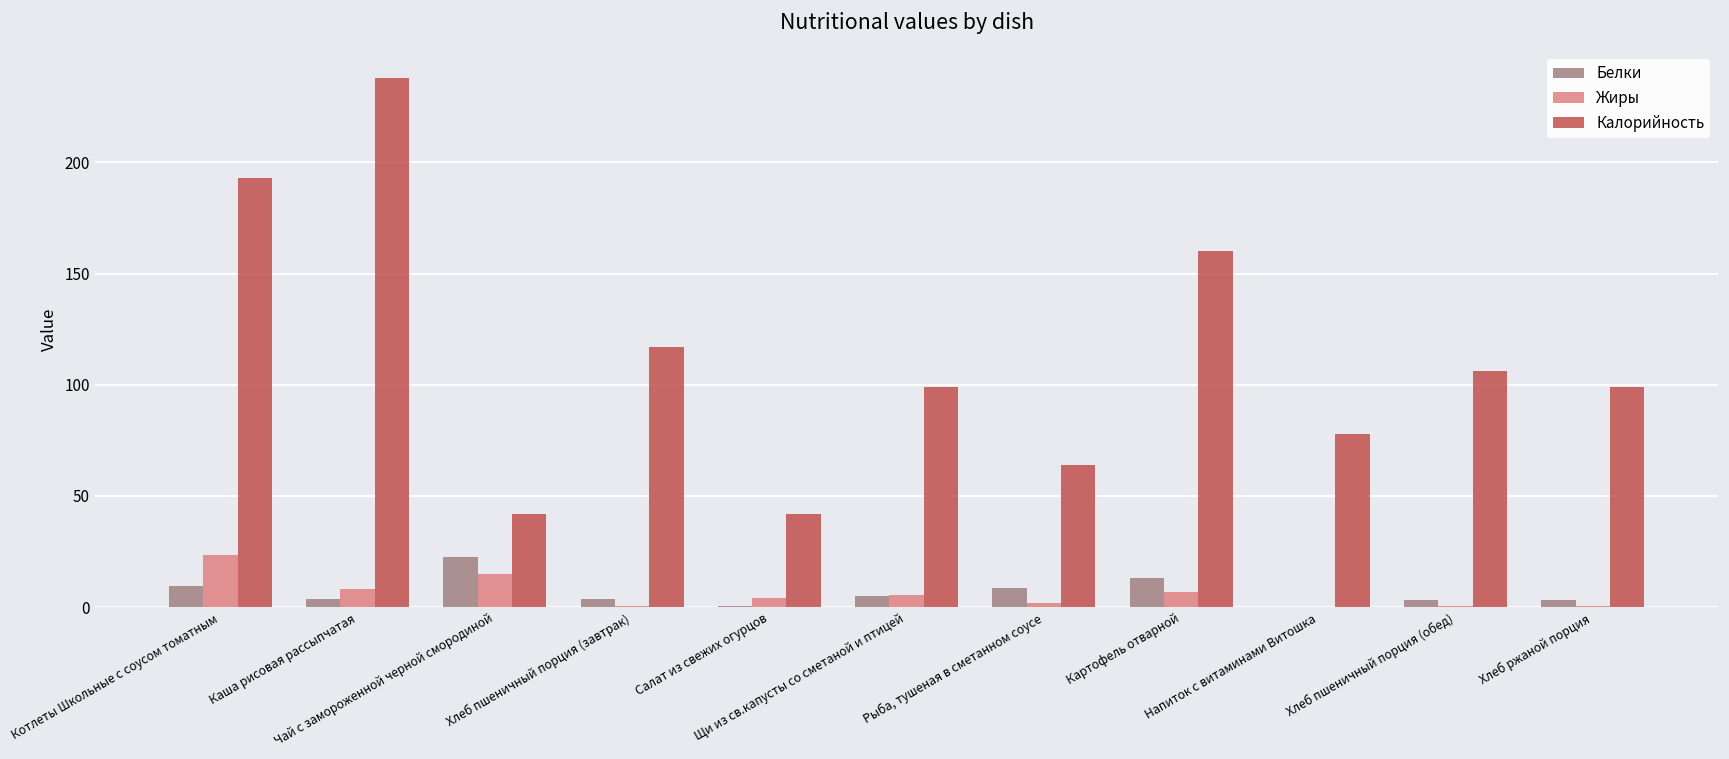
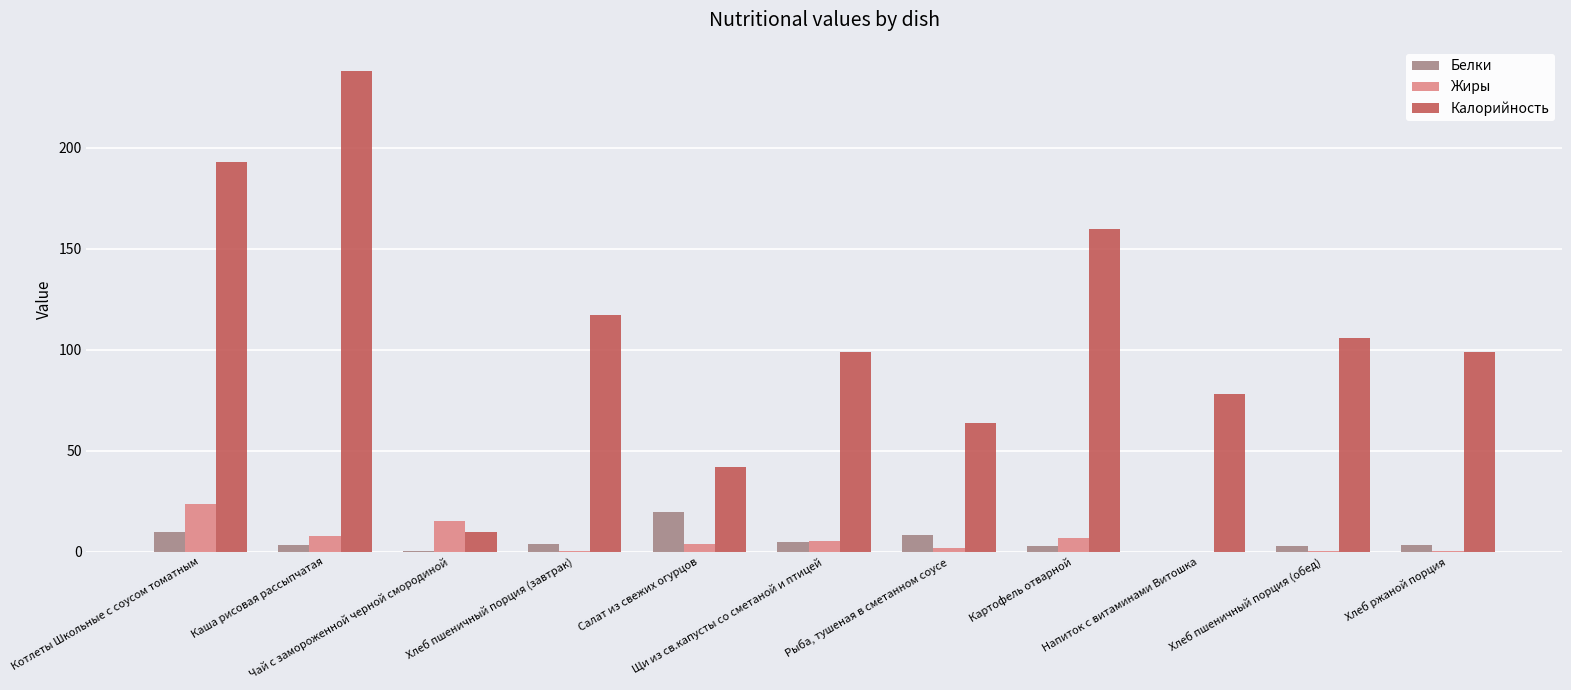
Белки, Чай с замороженной черной смородиной: 22 -> 0
Калорийность, Чай с замороженной черной смородиной: 42 -> 10
Белки, Салат из свежих огурцов: 0 -> 20
Белки, Картофель отварной: 13 -> 3
